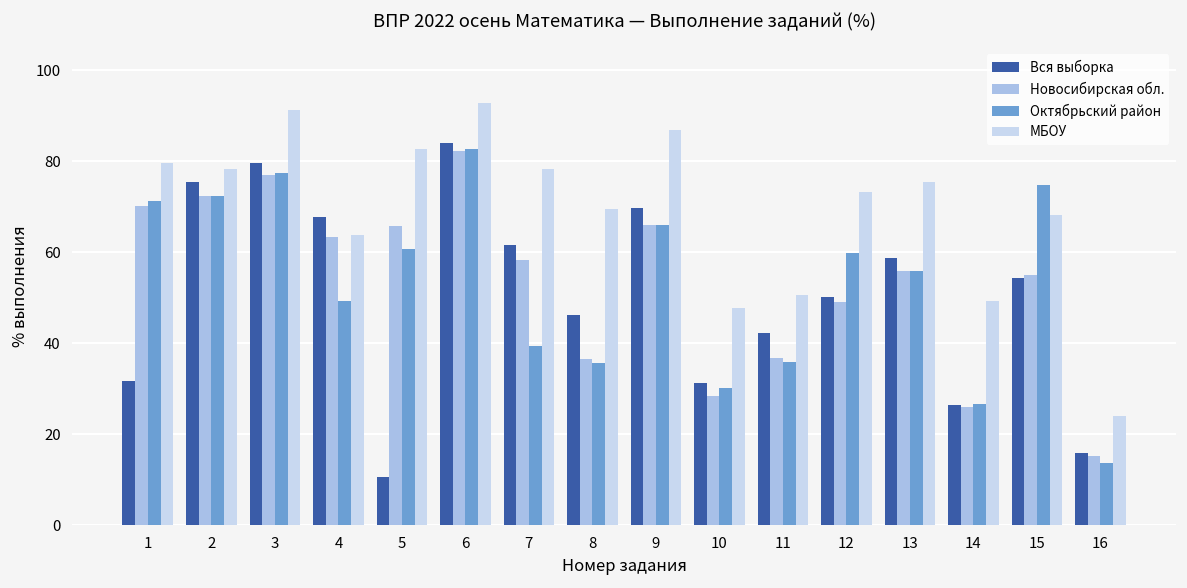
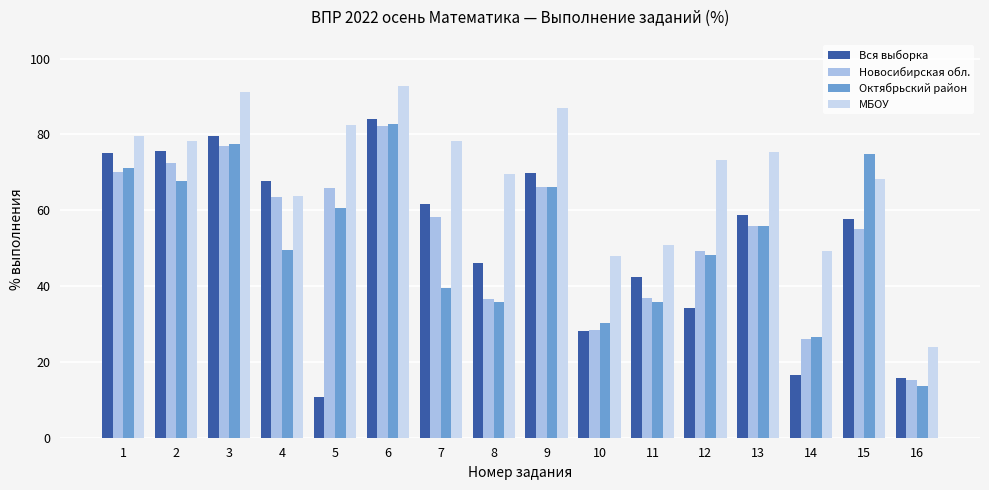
Вся выборка, 1: 32 -> 75
Октябрьский район, 2: 72 -> 68
Вся выборка, 10: 31 -> 28
Вся выборка, 12: 50 -> 34
Октябрьский район, 12: 60 -> 48
Вся выборка, 14: 26 -> 17
Вся выборка, 15: 54 -> 58
